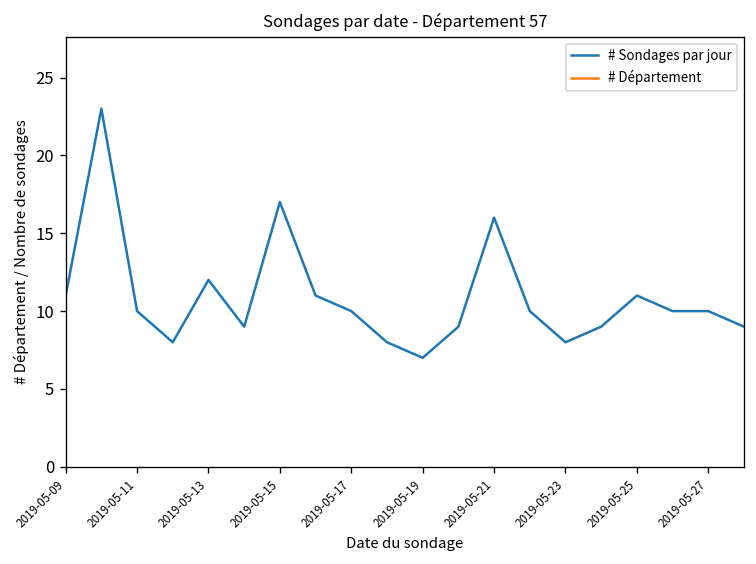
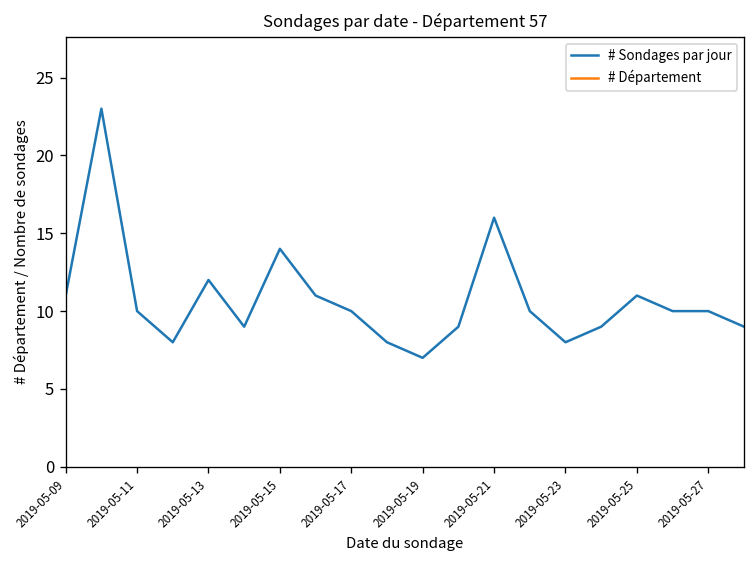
# Sondages par jour, 2019-05-15: 17 -> 14
